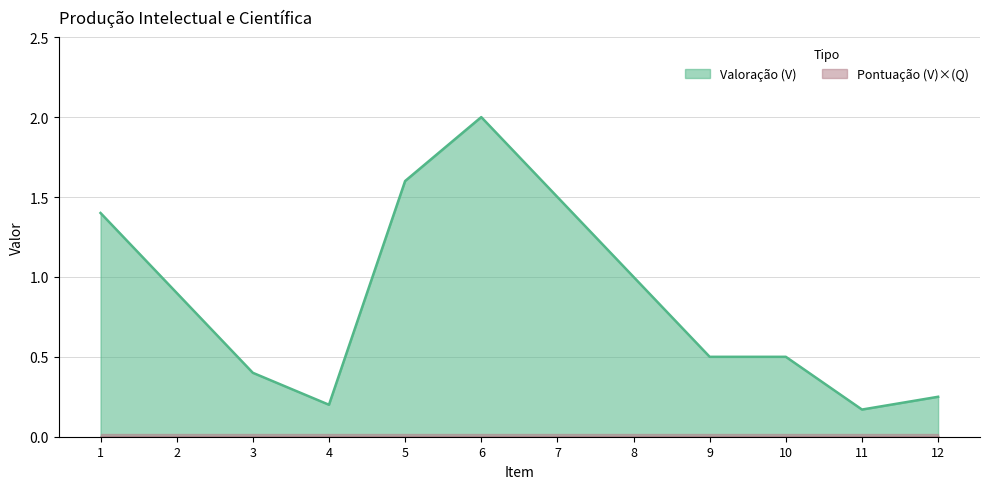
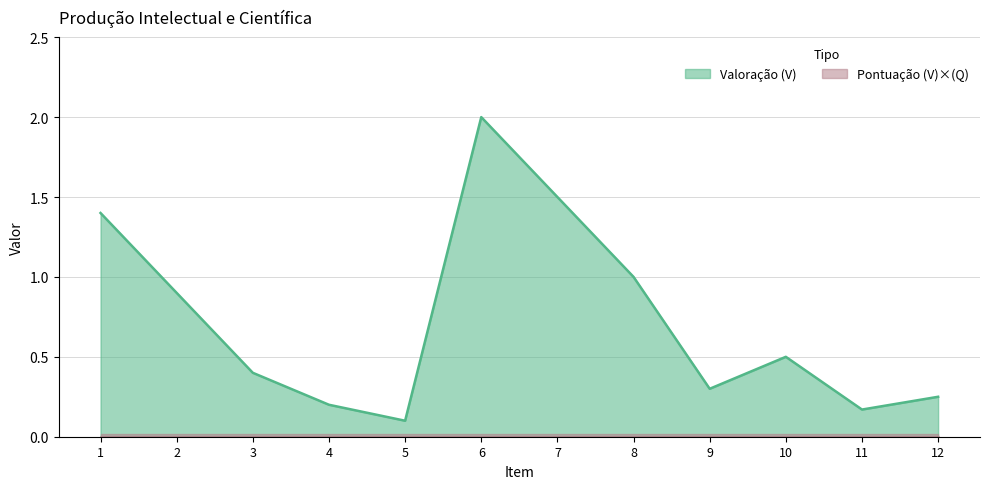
Valoração (V), 5: 1.6 -> 0.1
Valoração (V), 9: 0.5 -> 0.3
